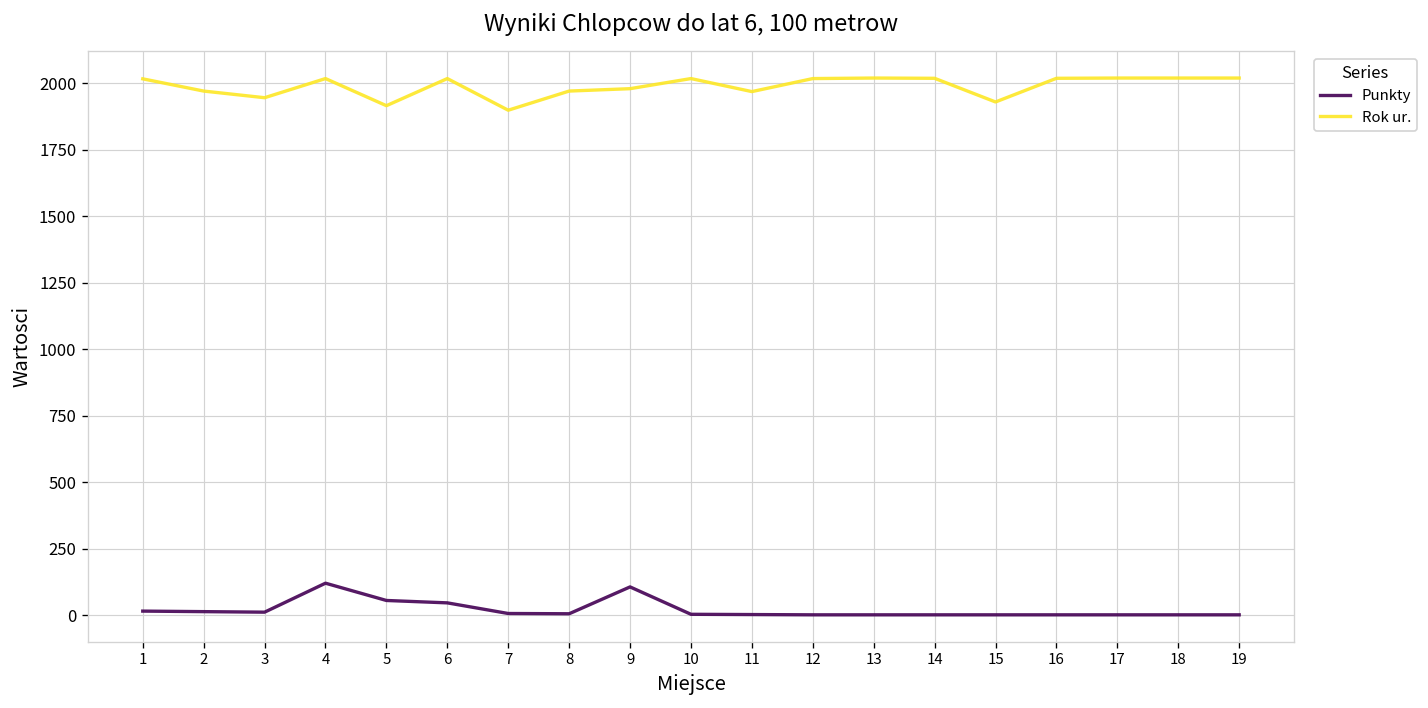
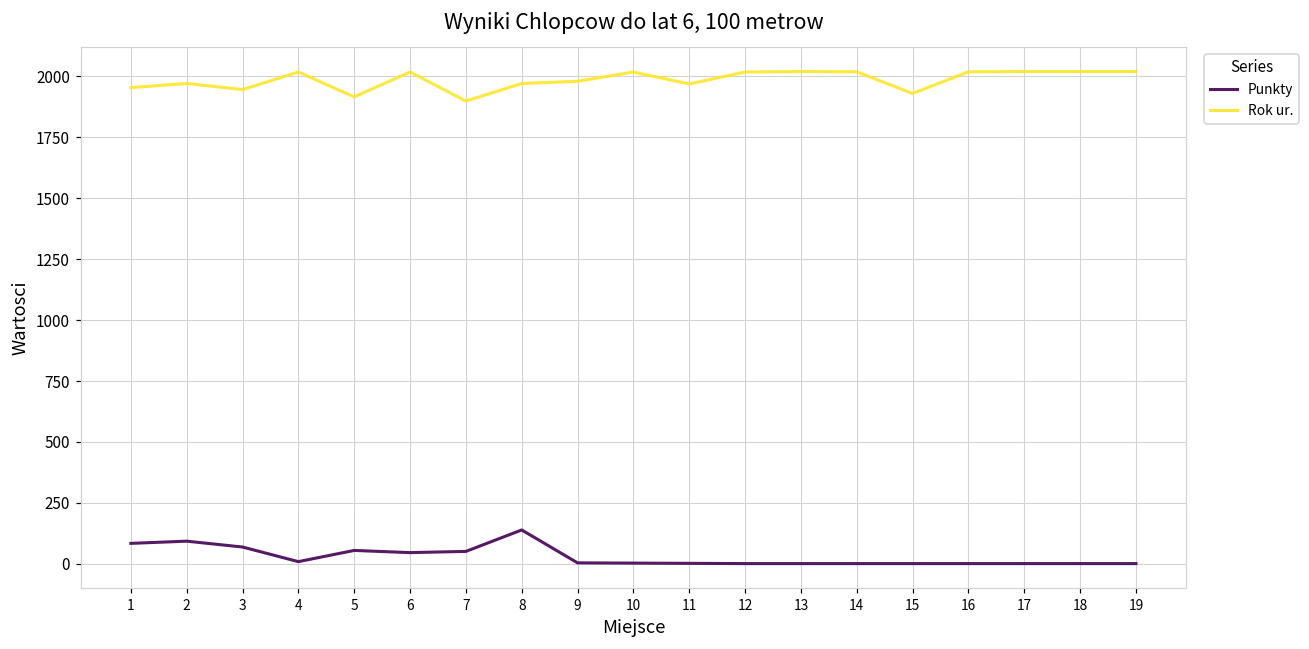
Punkty, 1: 20 -> 80
Rok ur., 1: 2020 -> 1950
Punkty, 2: 10 -> 90
Punkty, 3: 10 -> 70
Punkty, 4: 120 -> 10
Punkty, 7: 10 -> 50
Punkty, 8: 10 -> 140
Punkty, 9: 110 -> 0
